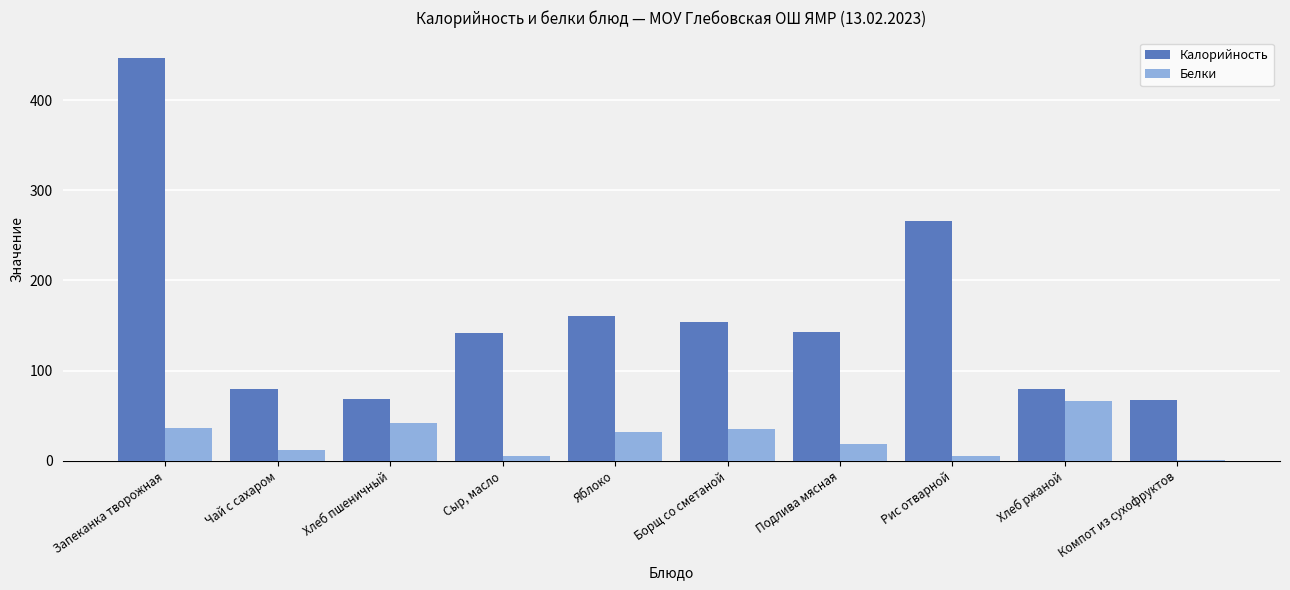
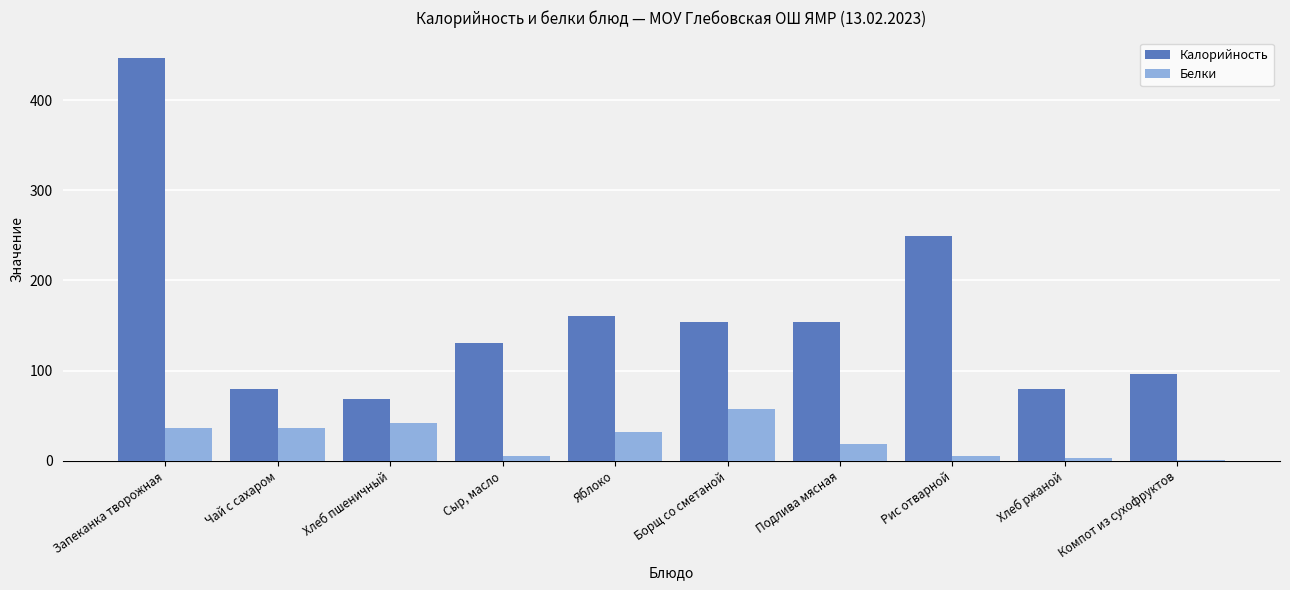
Белки, Чай с сахаром: 10 -> 40
Калорийность, Сыр, масло: 140 -> 130
Белки, Борщ со сметаной: 40 -> 60
Калорийность, Подлива мясная: 140 -> 150
Калорийность, Рис отварной: 270 -> 250
Белки, Хлеб ржаной: 70 -> 0
Калорийность, Компот из сухофруктов: 70 -> 100
